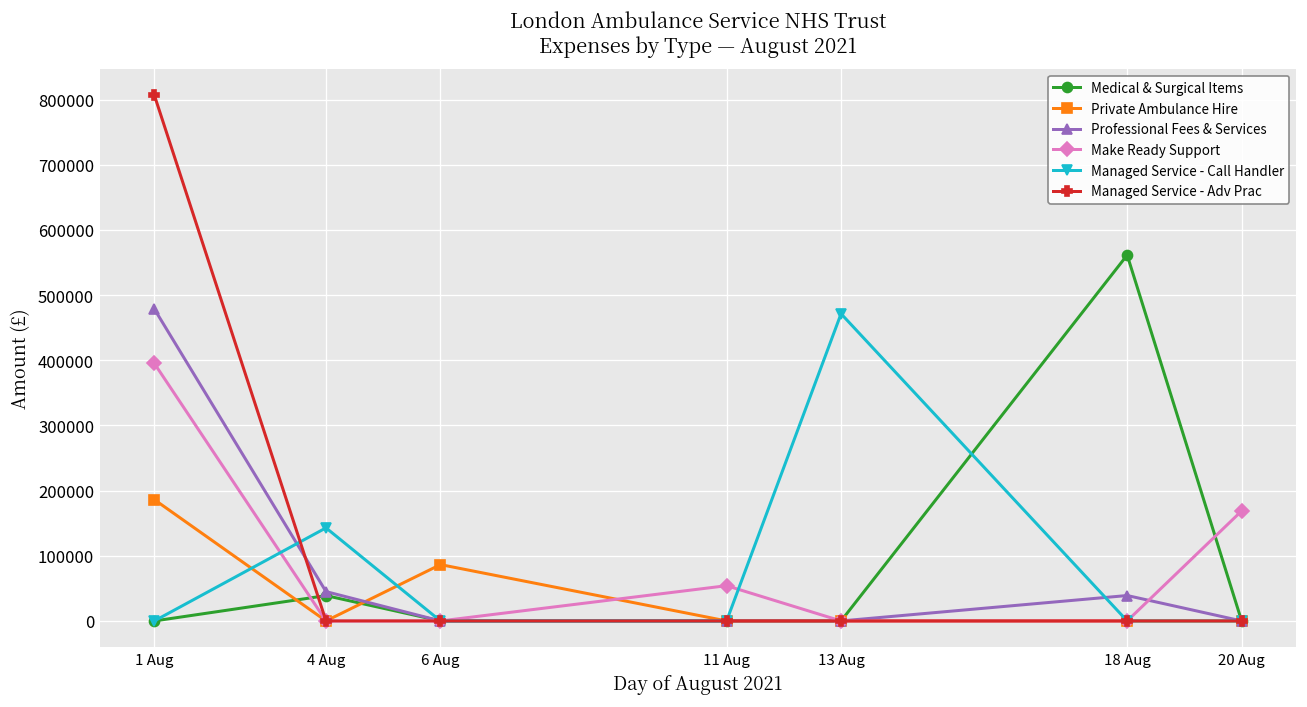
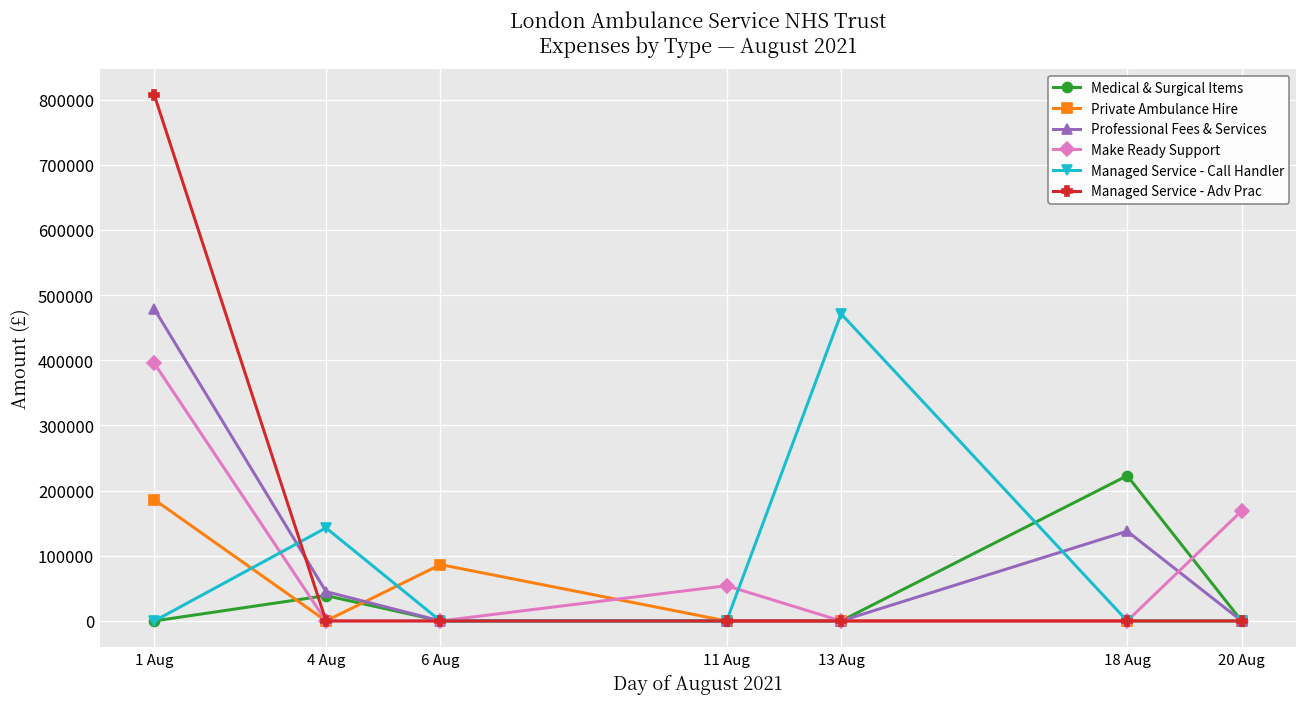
Medical & Surgical Items, 18 Aug: 560000 -> 220000
Professional Fees & Services, 18 Aug: 40000 -> 140000
